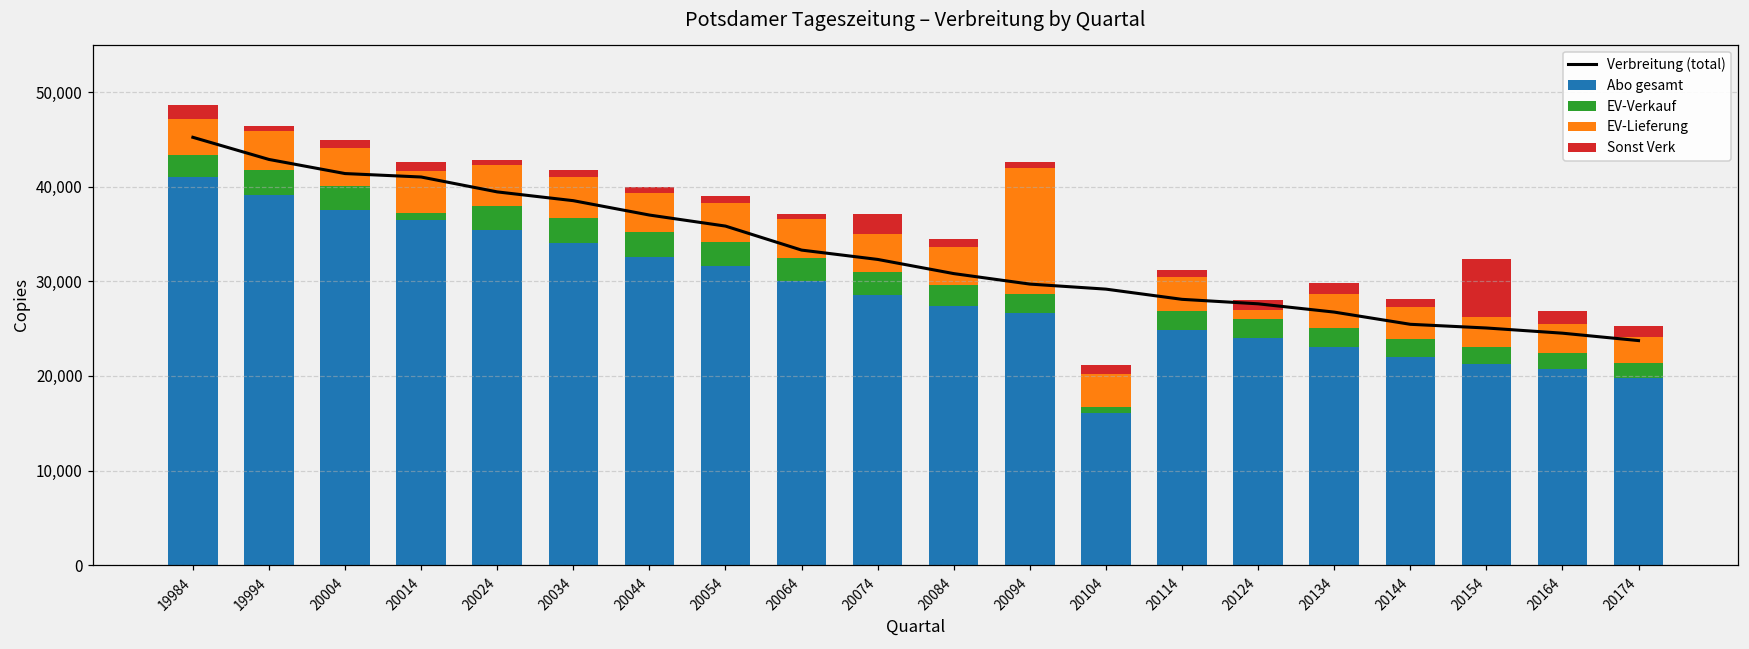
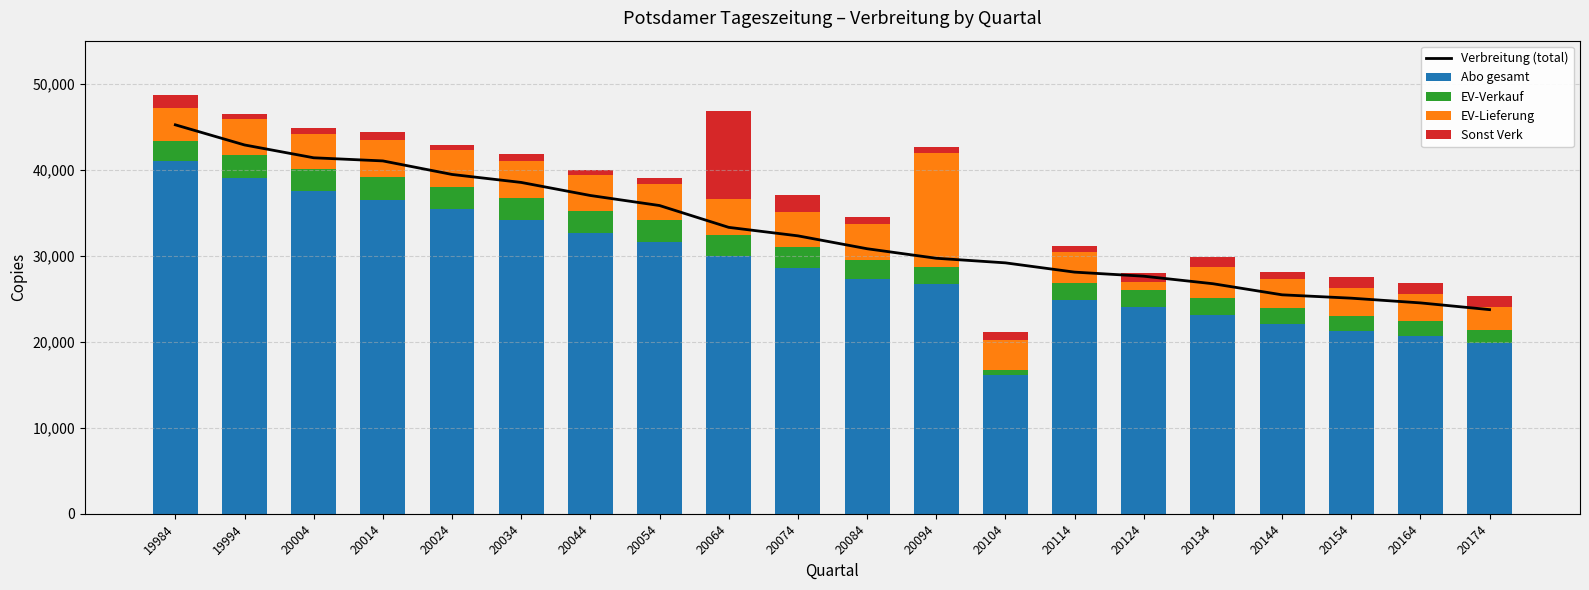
EV-Verkauf, 20014: 1,000 -> 3,000
Sonst Verk, 20064: 0 -> 10,000
Sonst Verk, 20154: 6,000 -> 1,000
